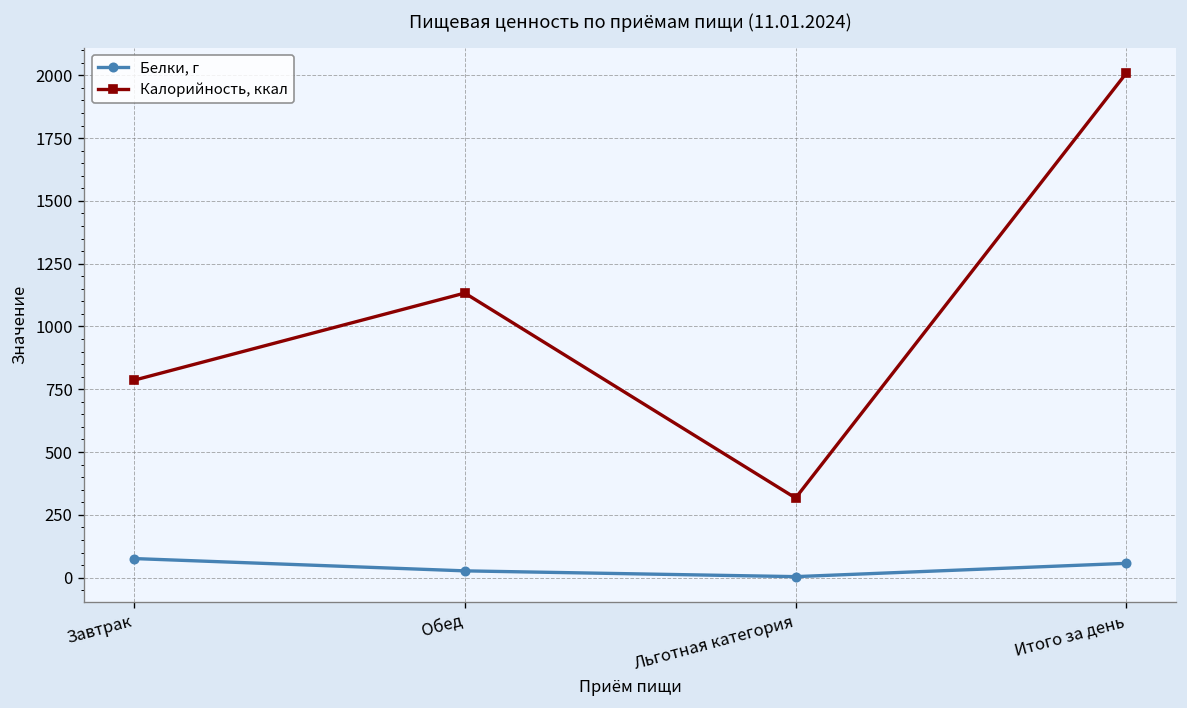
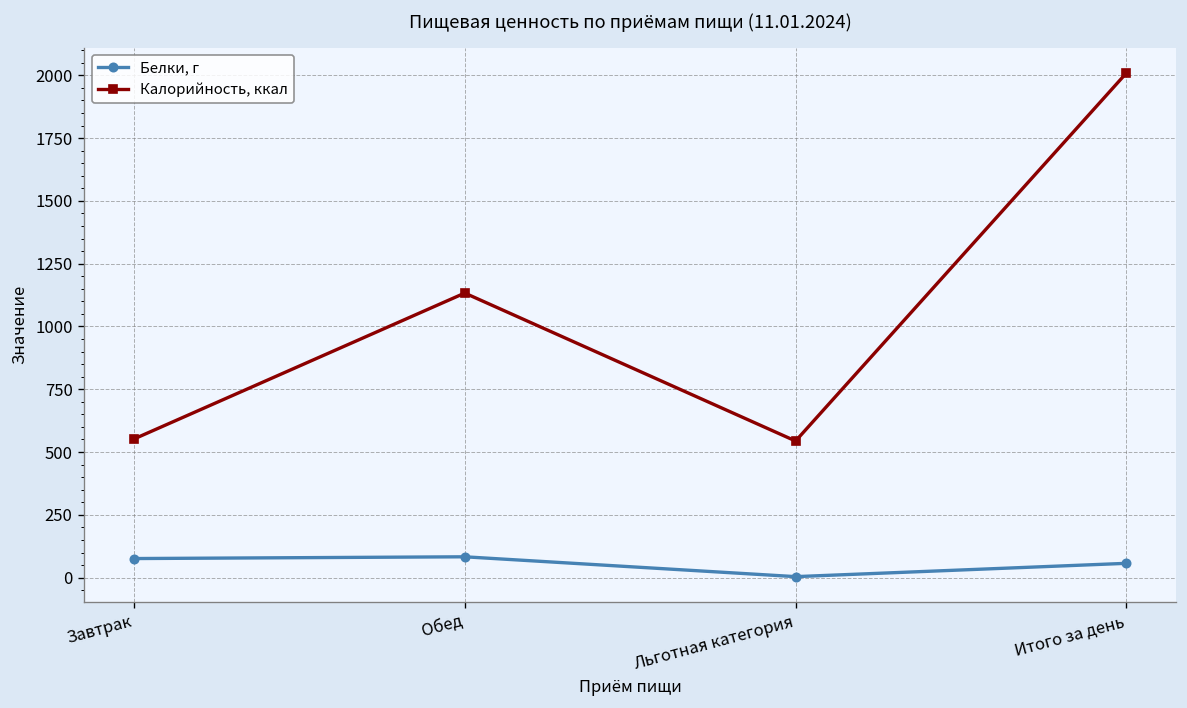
Калорийность, ккал, Завтрак: 790 -> 550
Белки, г, Обед: 30 -> 80
Калорийность, ккал, Льготная категория: 320 -> 540
